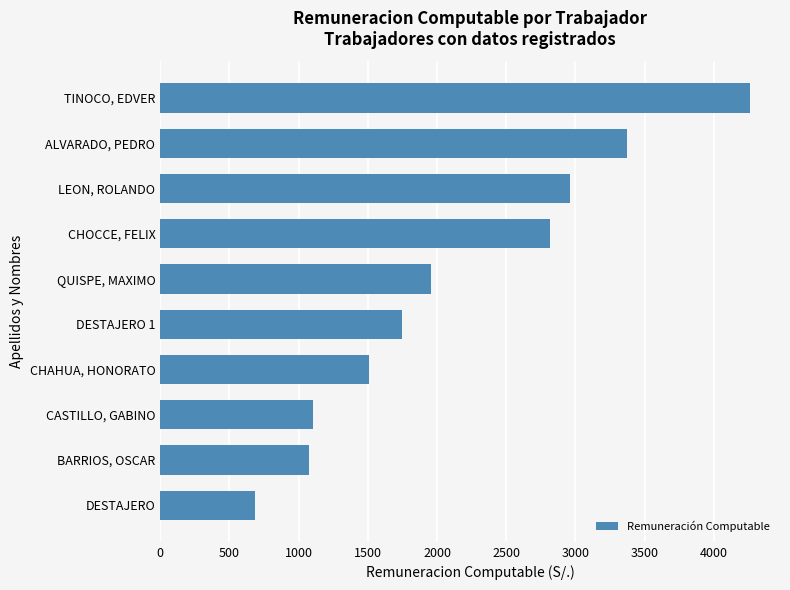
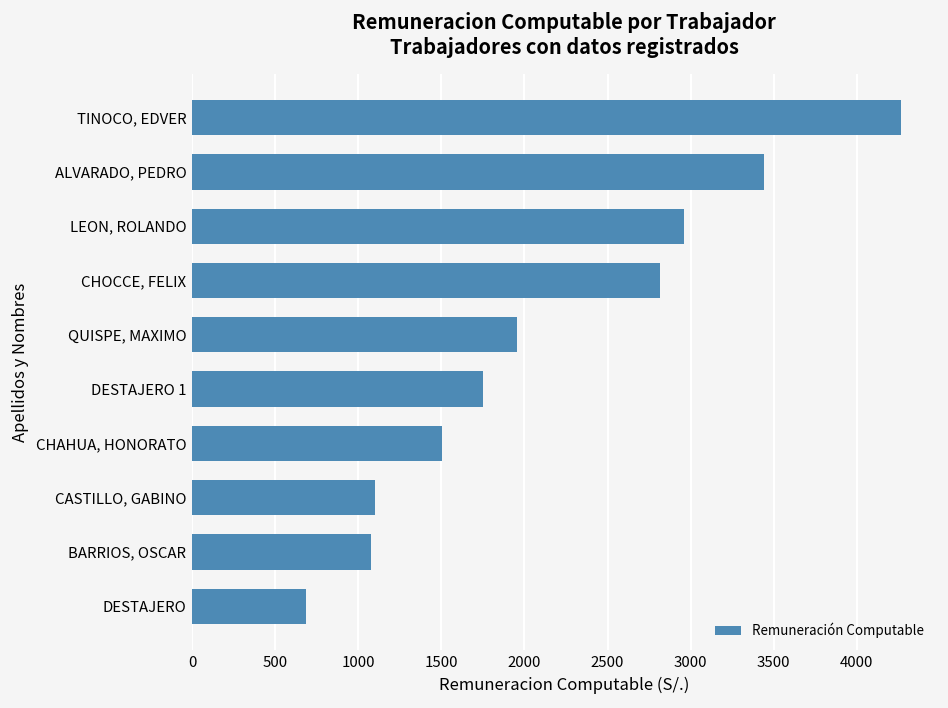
ALVARADO, PEDRO: 3380 -> 3440
